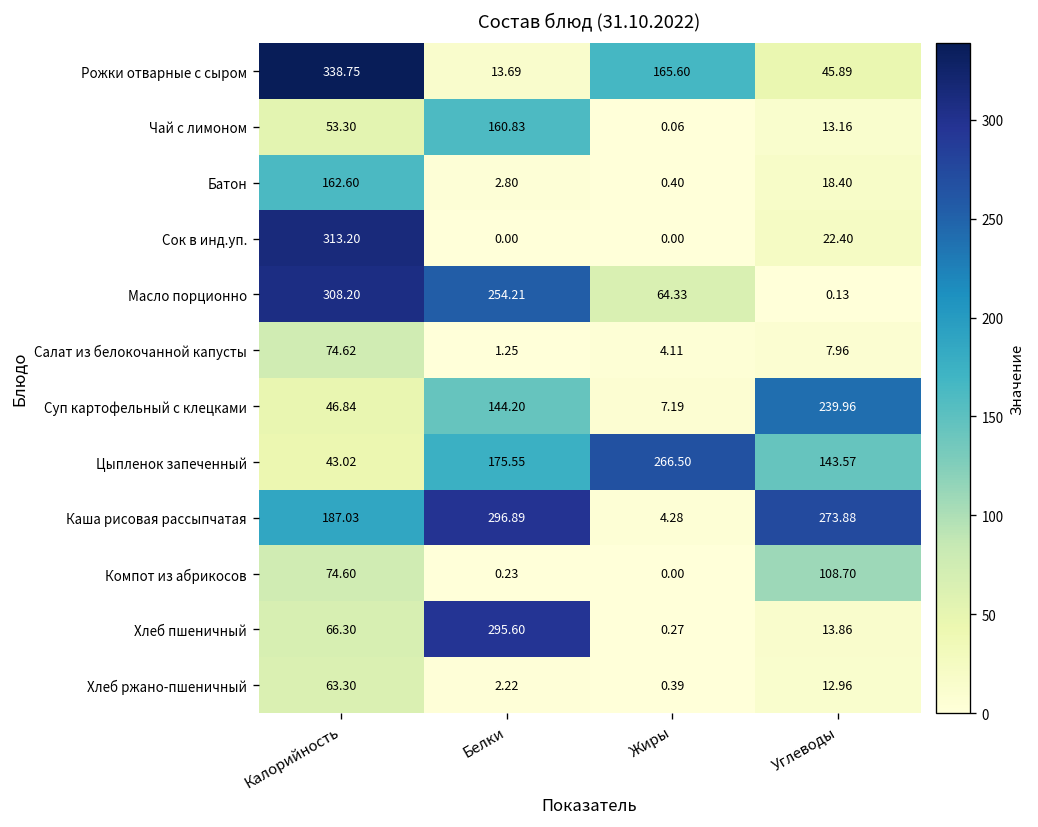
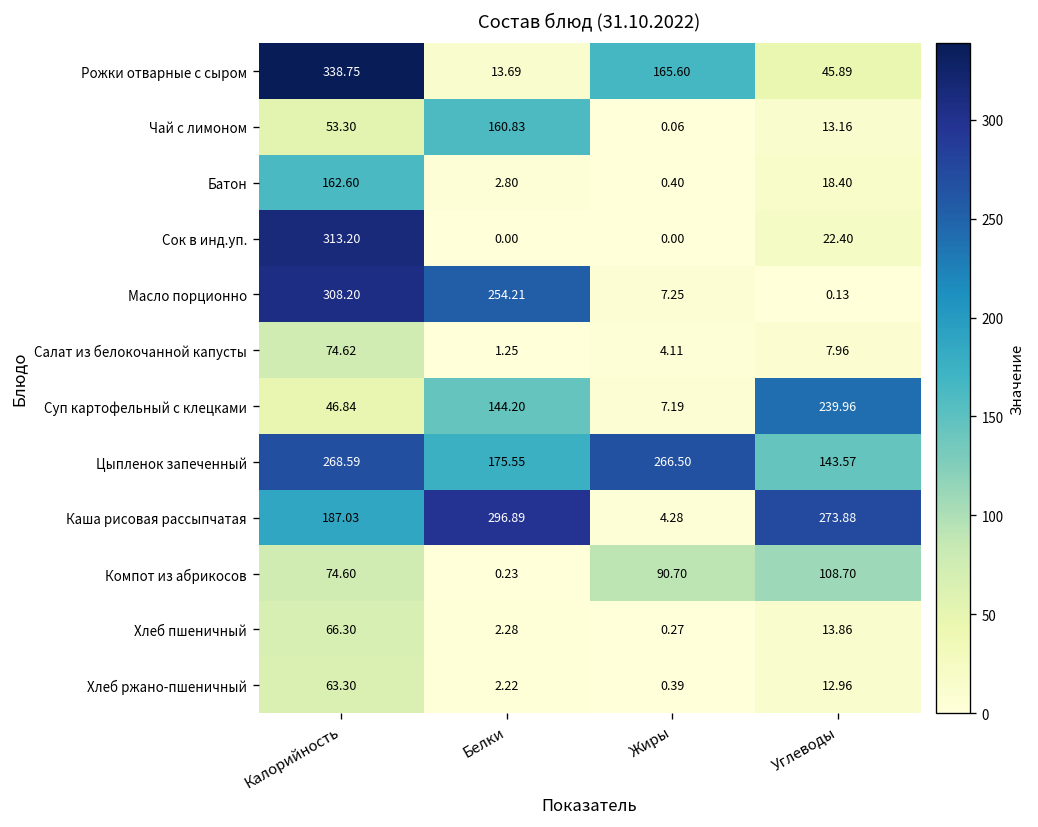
Масло порционно, Жиры: 64.33 -> 7.25
Цыпленок запеченный, Калорийность: 43.02 -> 268.59
Компот из абрикосов, Жиры: 0.00 -> 90.70
Хлеб пшеничный, Белки: 295.60 -> 2.28
